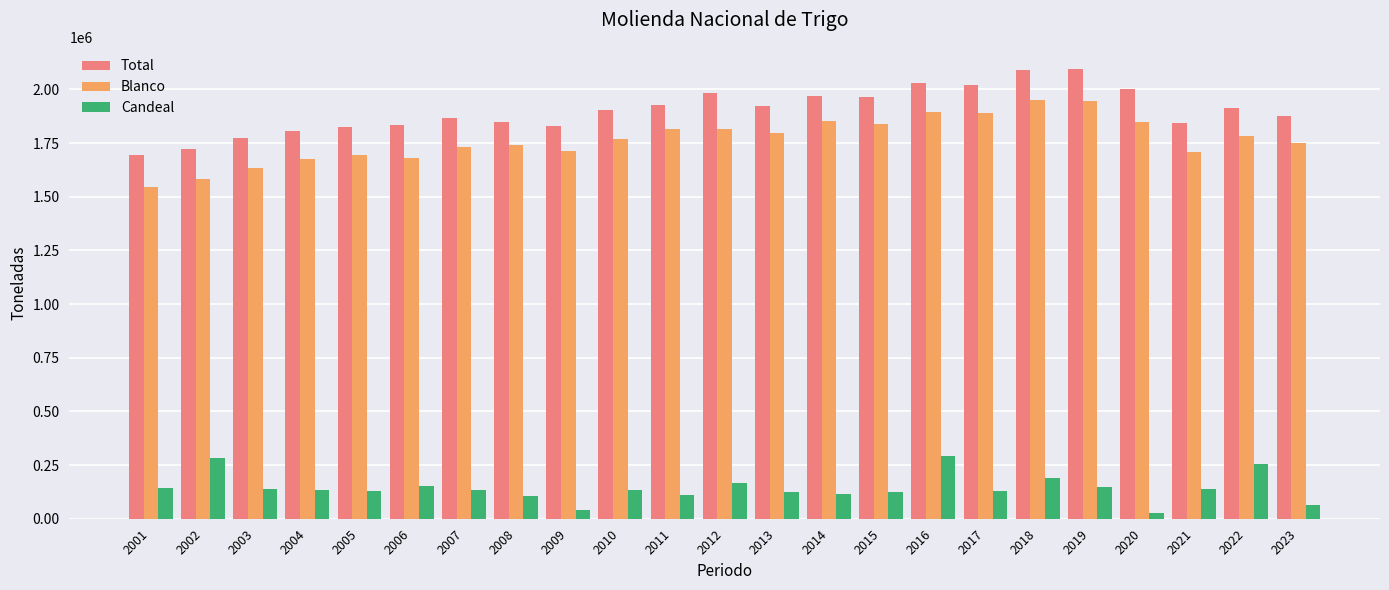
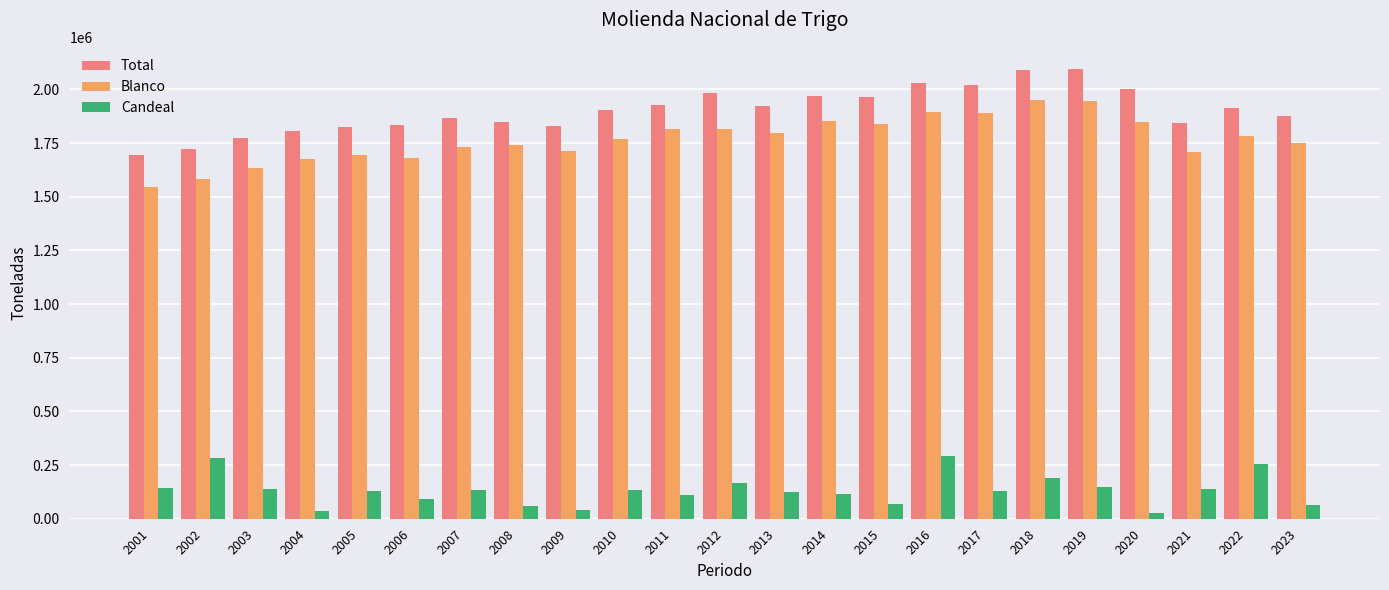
Candeal, 2004: 130000 -> 30000
Candeal, 2006: 150000 -> 90000
Candeal, 2008: 110000 -> 60000
Candeal, 2015: 120000 -> 70000
